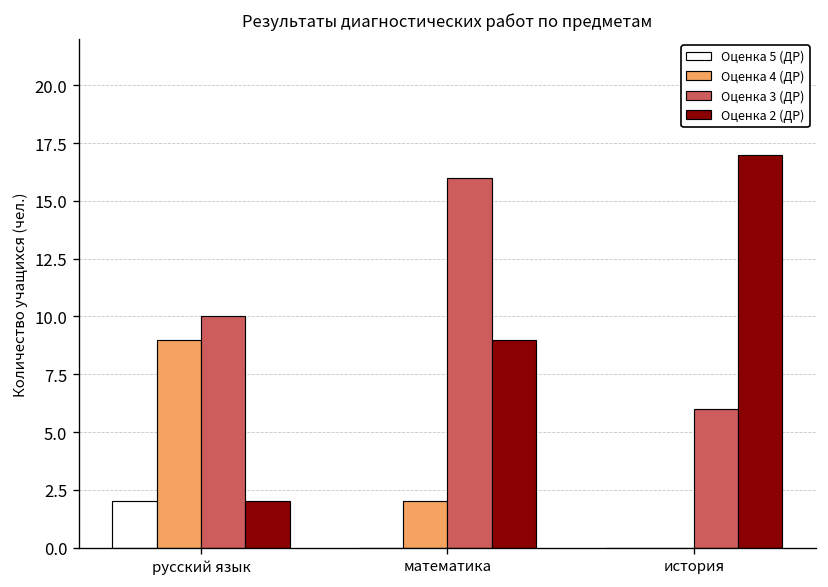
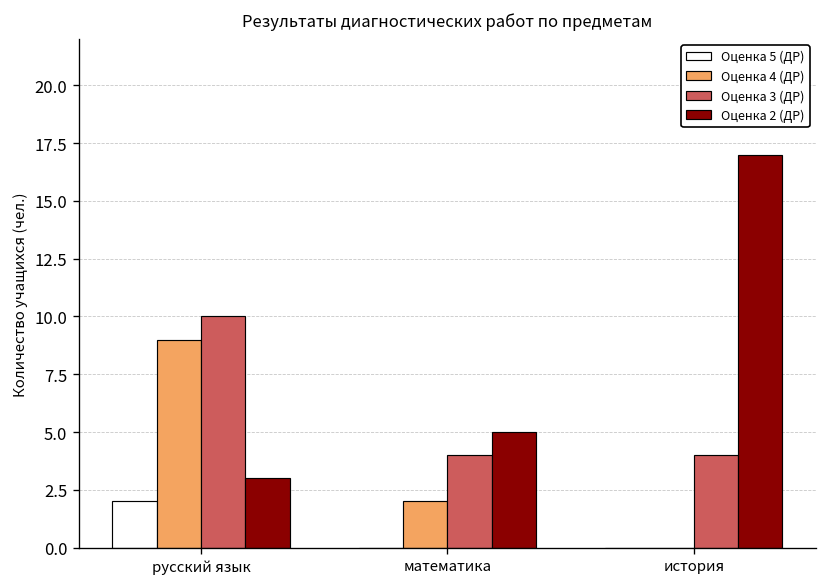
Оценка 2 (ДР), русский язык: 2 -> 3
Оценка 3 (ДР), математика: 16 -> 4
Оценка 2 (ДР), математика: 9 -> 5
Оценка 3 (ДР), история: 6 -> 4
